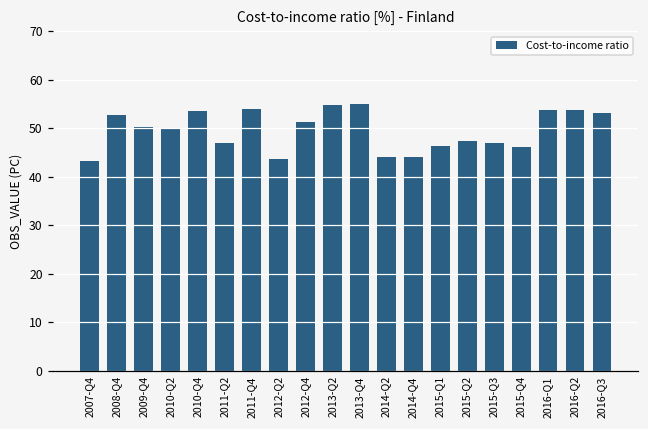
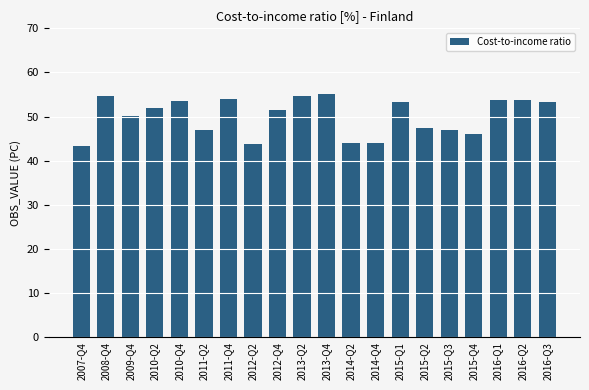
2008-Q4: 53 -> 55
2010-Q2: 50 -> 52
2015-Q1: 46 -> 53
